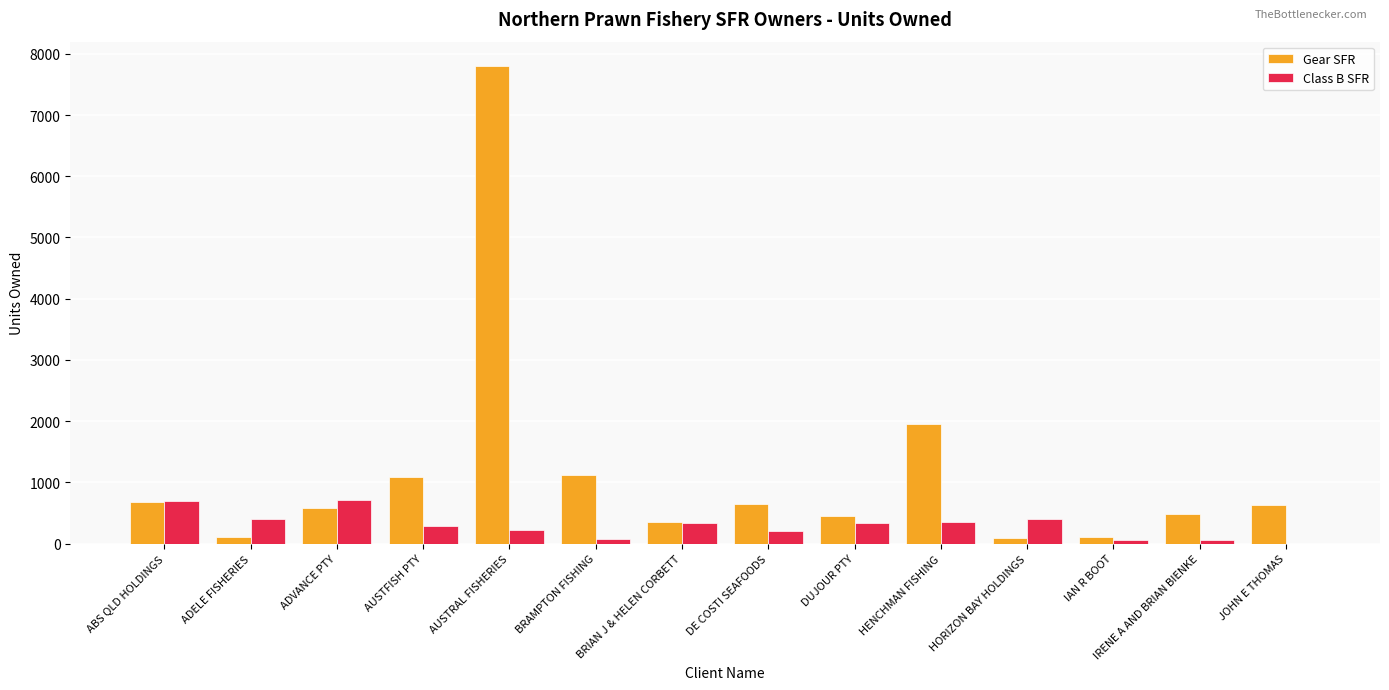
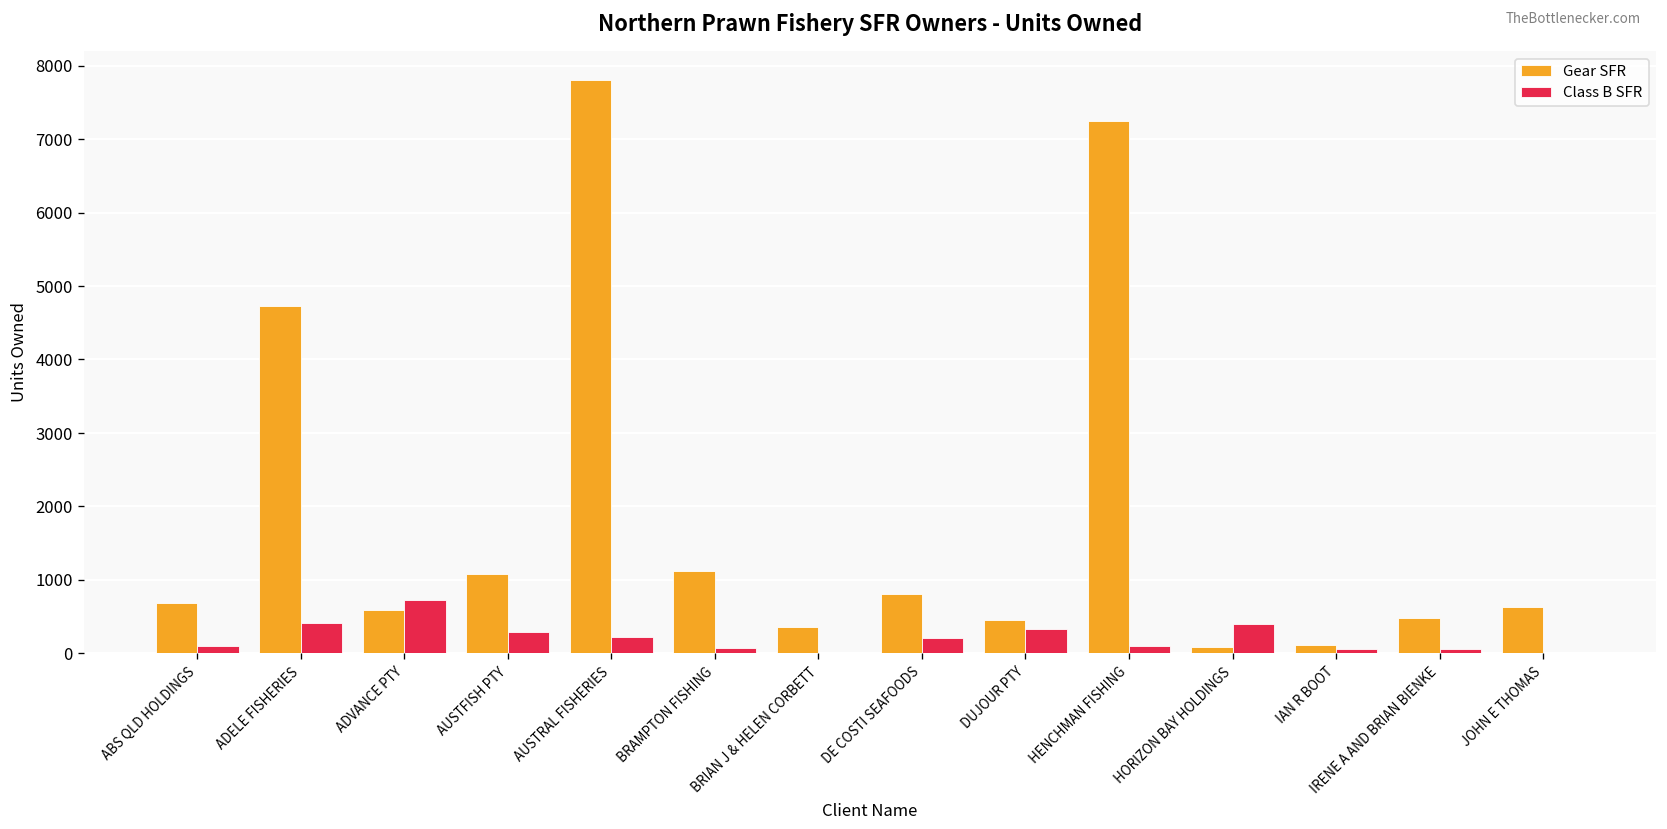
Class B SFR, ABS QLD HOLDINGS: 700 -> 100
Gear SFR, ADELE FISHERIES: 100 -> 4700
Class B SFR, BRIAN J & HELEN CORBETT: 300 -> 0
Gear SFR, DE COSTI SEAFOODS: 700 -> 800
Gear SFR, HENCHMAN FISHING: 2000 -> 7200
Class B SFR, HENCHMAN FISHING: 300 -> 100
